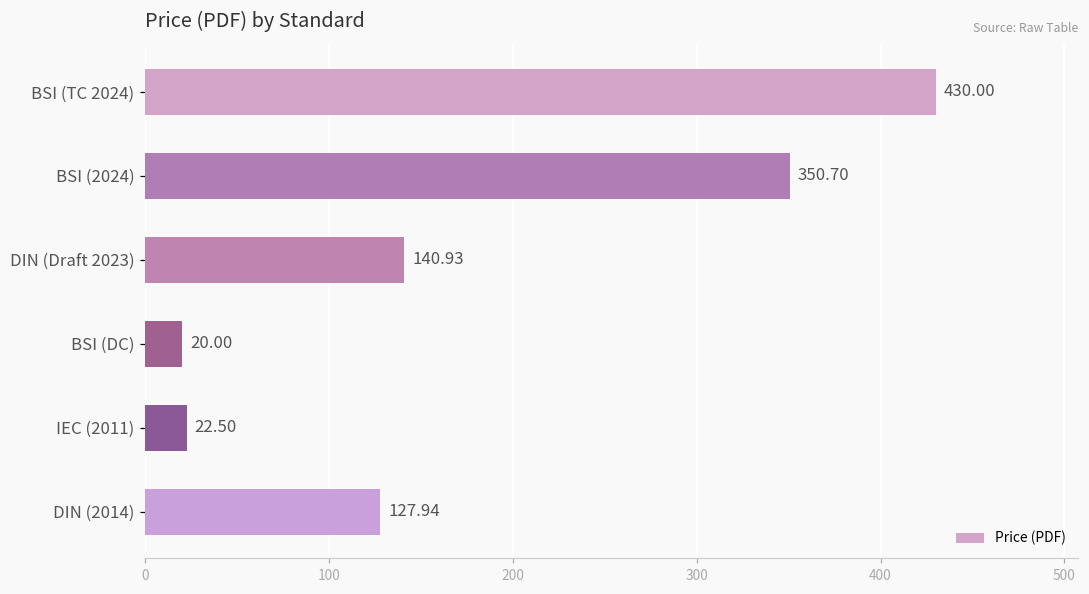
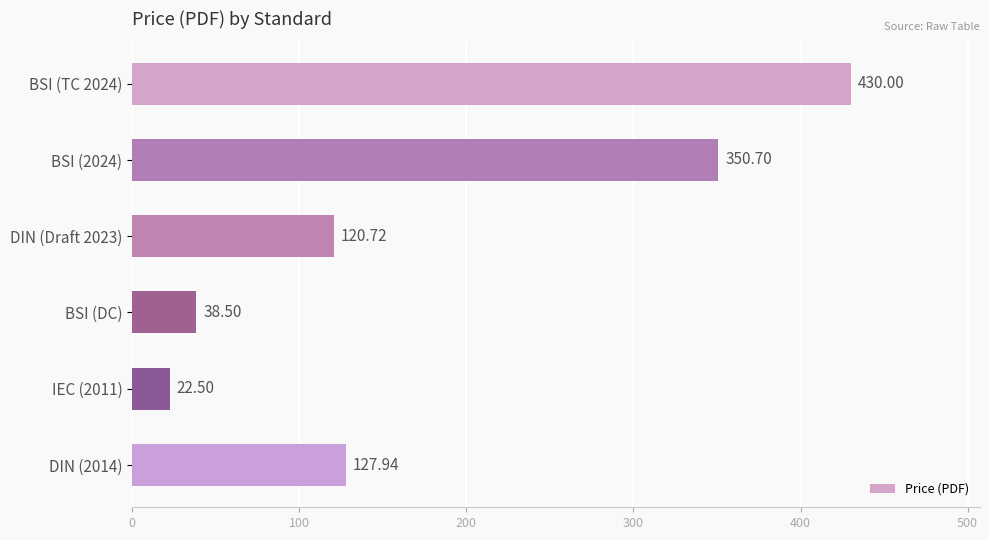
DIN (Draft 2023): 140.93 -> 120.72
BSI (DC): 20.00 -> 38.50
